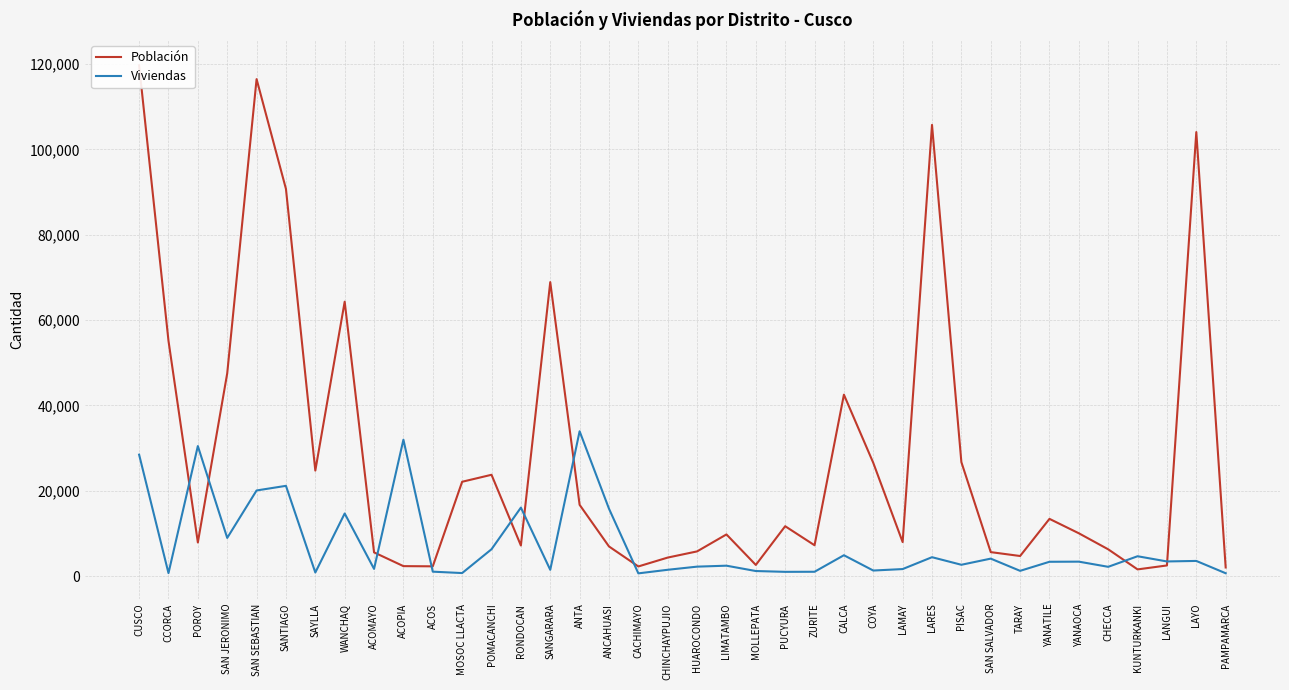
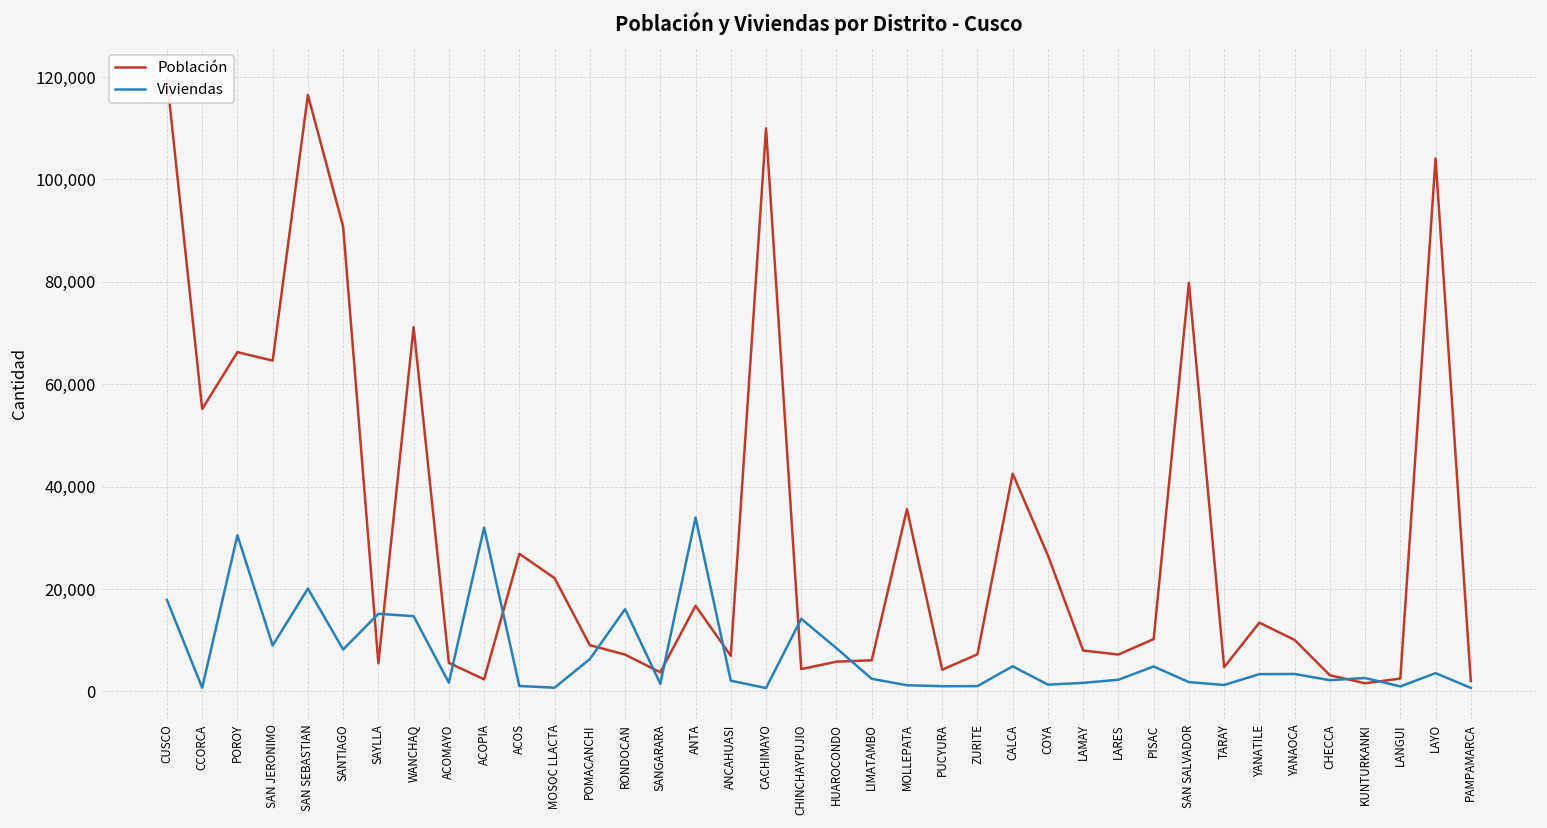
Viviendas, CUSCO: 28,000 -> 18,000
Población, POROY: 8,000 -> 66,000
Población, SAN JERONIMO: 48,000 -> 65,000
Viviendas, SANTIAGO: 21,000 -> 8,000
Población, SAYLLA: 25,000 -> 5,000
Viviendas, SAYLLA: 1,000 -> 15,000
Población, WANCHAQ: 64,000 -> 71,000
Población, ACOS: 2,000 -> 27,000
Población, POMACANCHI: 24,000 -> 9,000
Población, SANGARARA: 69,000 -> 4,000
Viviendas, ANCAHUASI: 16,000 -> 2,000
Población, CACHIMAYO: 2,000 -> 110,000
Viviendas, CHINCHAYPUJIO: 1,000 -> 14,000
Viviendas, HUAROCONDO: 2,000 -> 8,000
Población, LIMATAMBO: 10,000 -> 6,000
Población, MOLLEPATA: 3,000 -> 36,000
Población, PUCYURA: 12,000 -> 4,000
Población, LARES: 106,000 -> 7,000
Viviendas, LARES: 4,000 -> 2,000
Población, PISAC: 27,000 -> 10,000
Viviendas, PISAC: 3,000 -> 5,000
Población, SAN SALVADOR: 6,000 -> 80,000
Viviendas, SAN SALVADOR: 4,000 -> 2,000
Población, CHECCA: 6,000 -> 3,000
Viviendas, KUNTURKANKI: 5,000 -> 3,000
Viviendas, LANGUI: 3,000 -> 1,000
